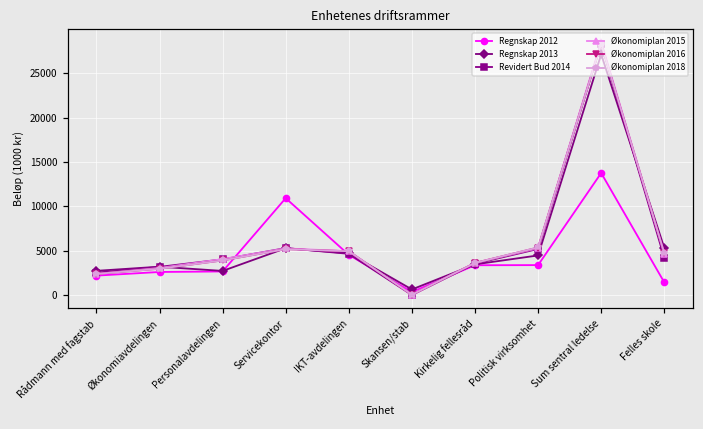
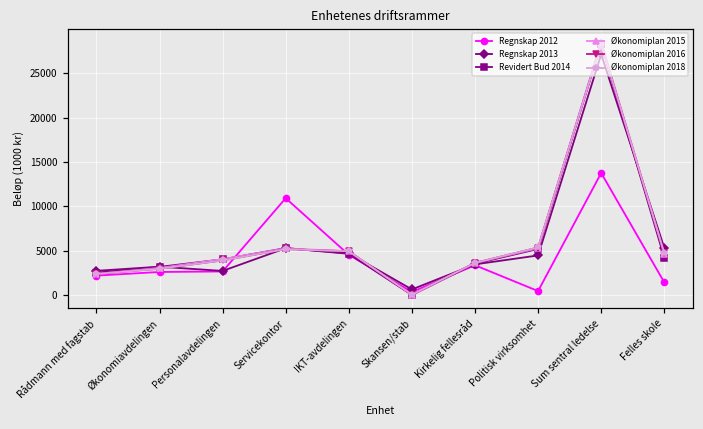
Regnskap 2012, Politisk virksomhet: 3000 -> 0
